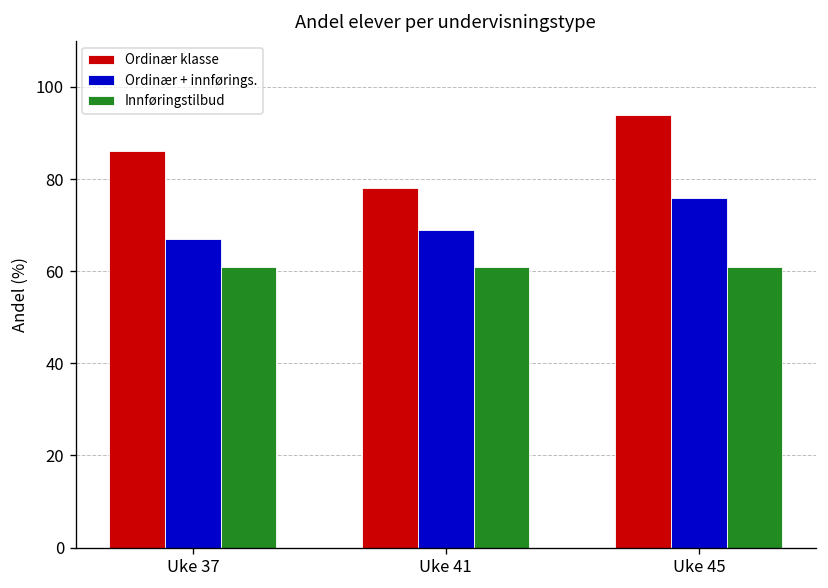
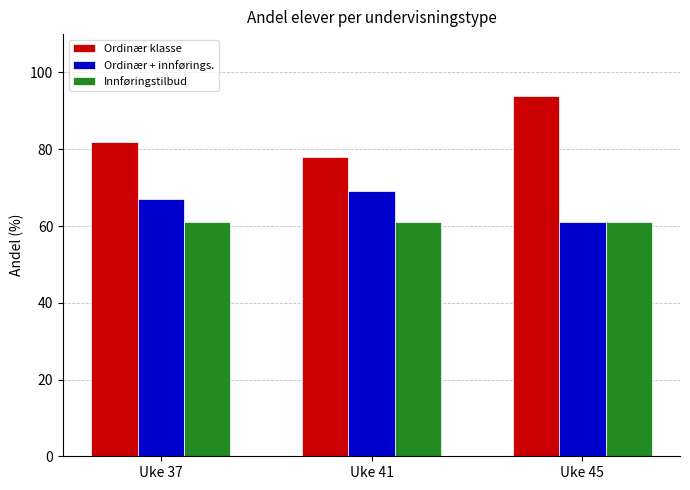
Ordinær klasse, Uke 37: 86 -> 82
Ordinær + innførings., Uke 45: 76 -> 61
